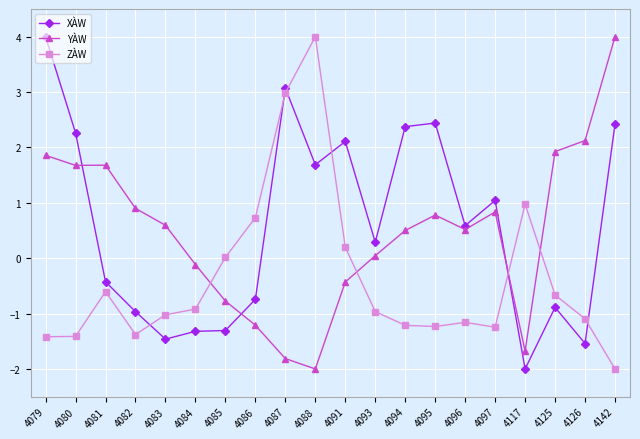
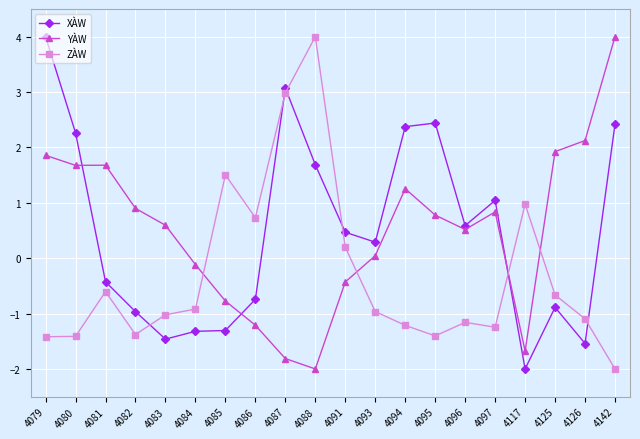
ZÀW, 4085: 0.0 -> 1.5
XÀW, 4091: 2.1 -> 0.5
YÀW, 4094: 0.5 -> 1.3
ZÀW, 4095: -1.2 -> -1.4
